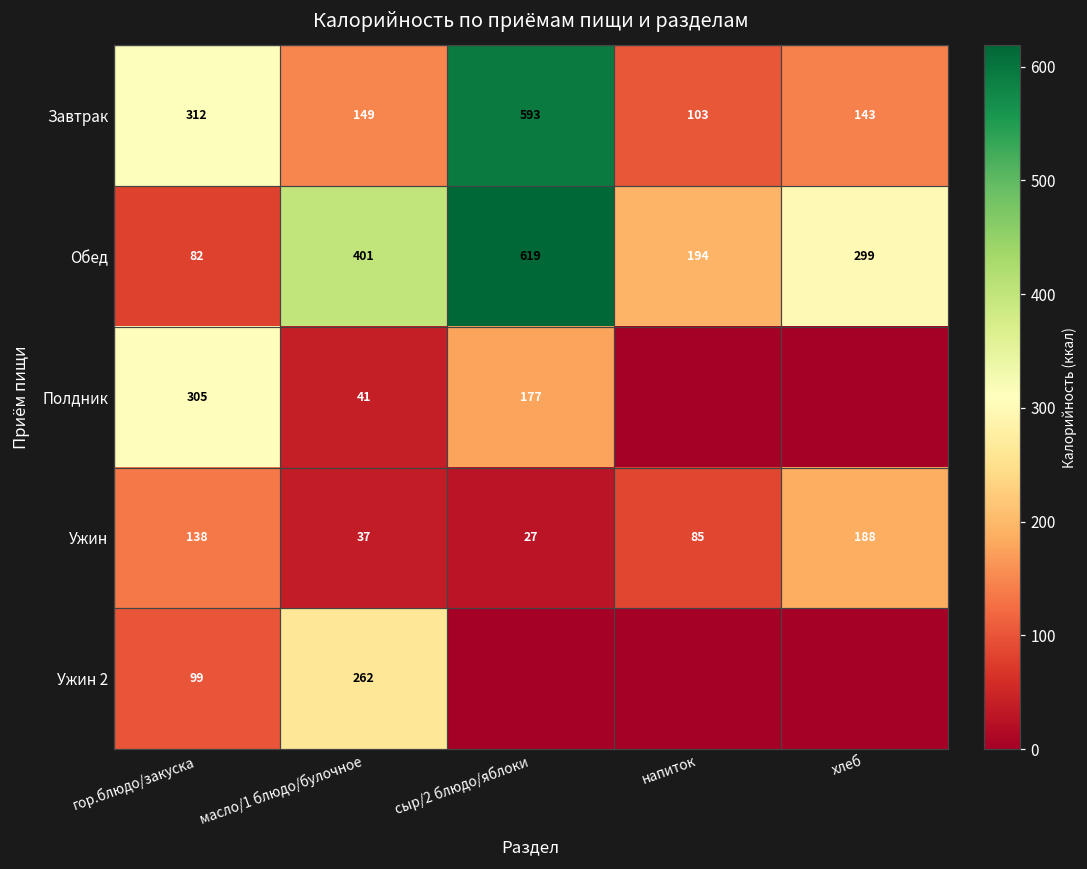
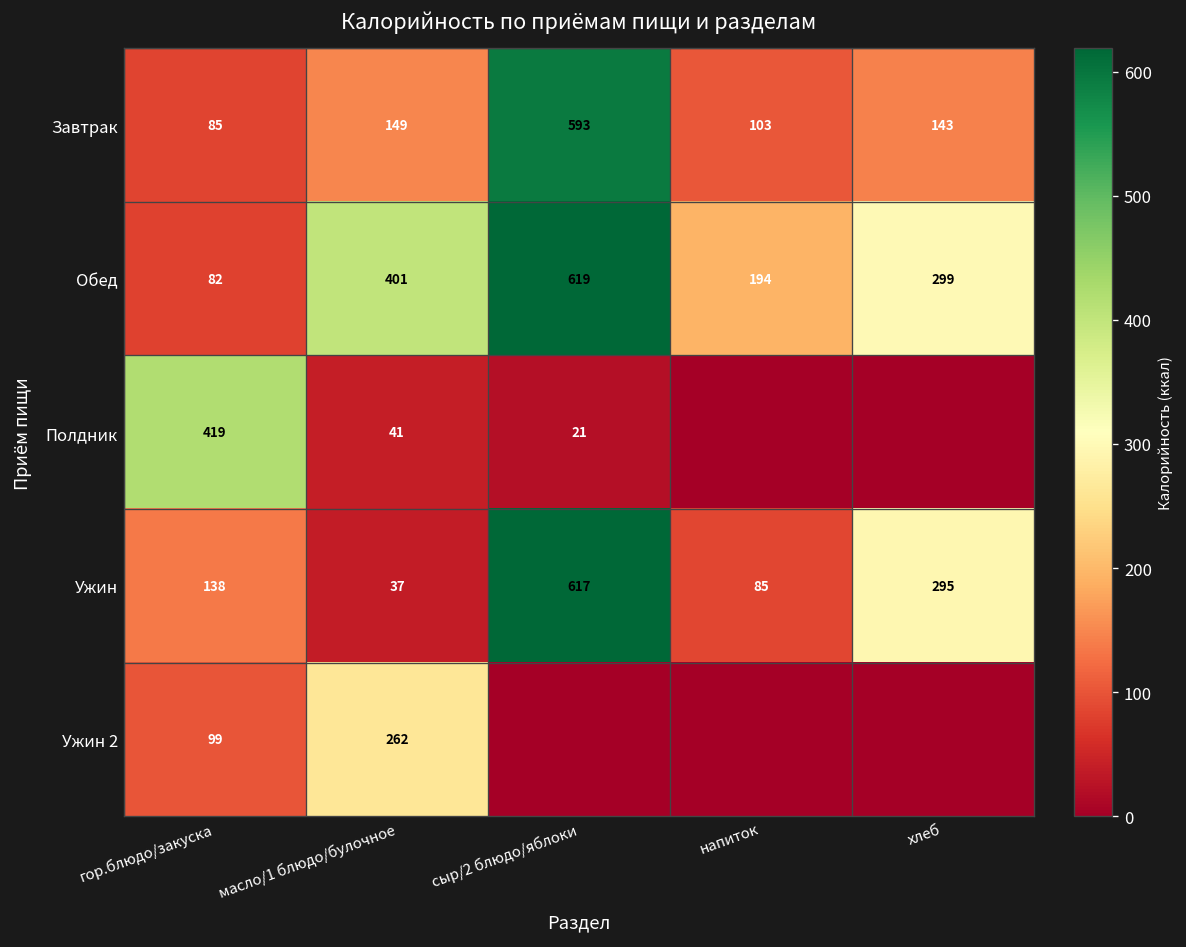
Завтрак, гор.блюдо/закуска: 312 -> 85
Полдник, гор.блюдо/закуска: 305 -> 419
Полдник, сыр/2 блюдо/яблоки: 177 -> 21
Ужин, сыр/2 блюдо/яблоки: 27 -> 617
Ужин, хлеб: 188 -> 295
